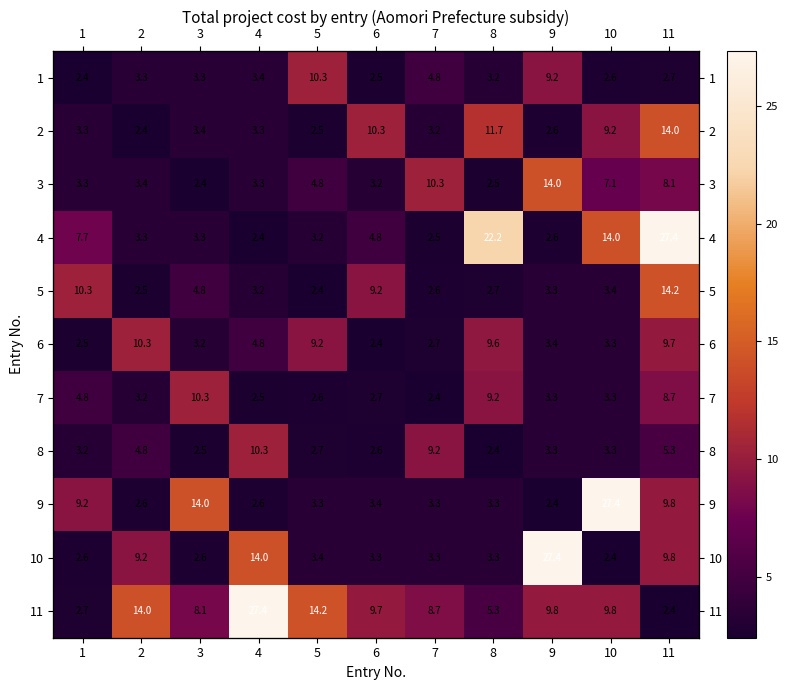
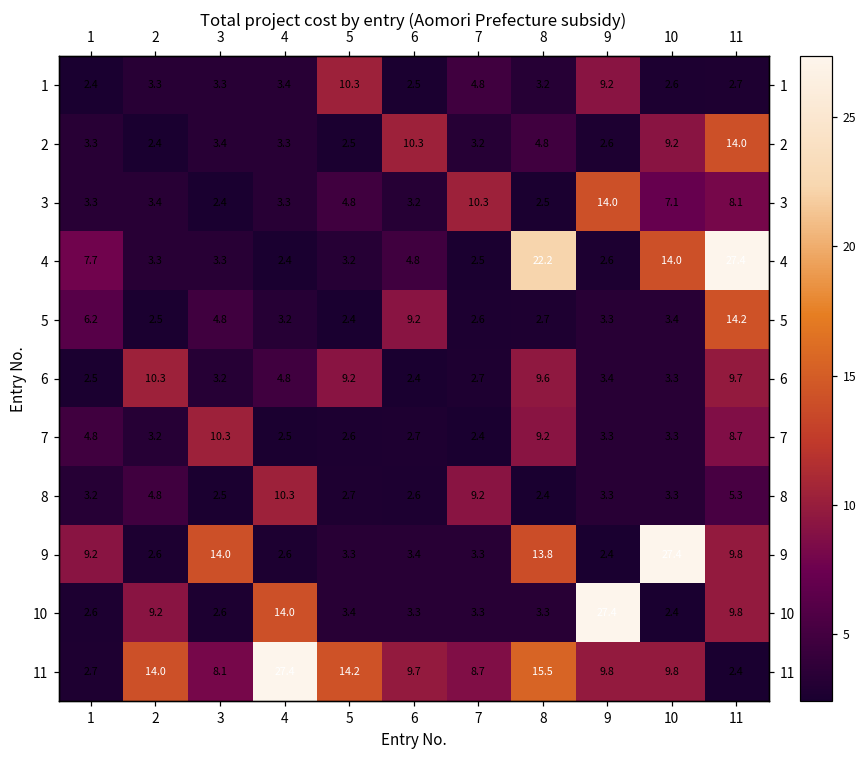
2, 8: 11.7 -> 4.8
5, 1: 10.3 -> 6.2
9, 8: 3.3 -> 13.8
11, 8: 5.3 -> 15.5
